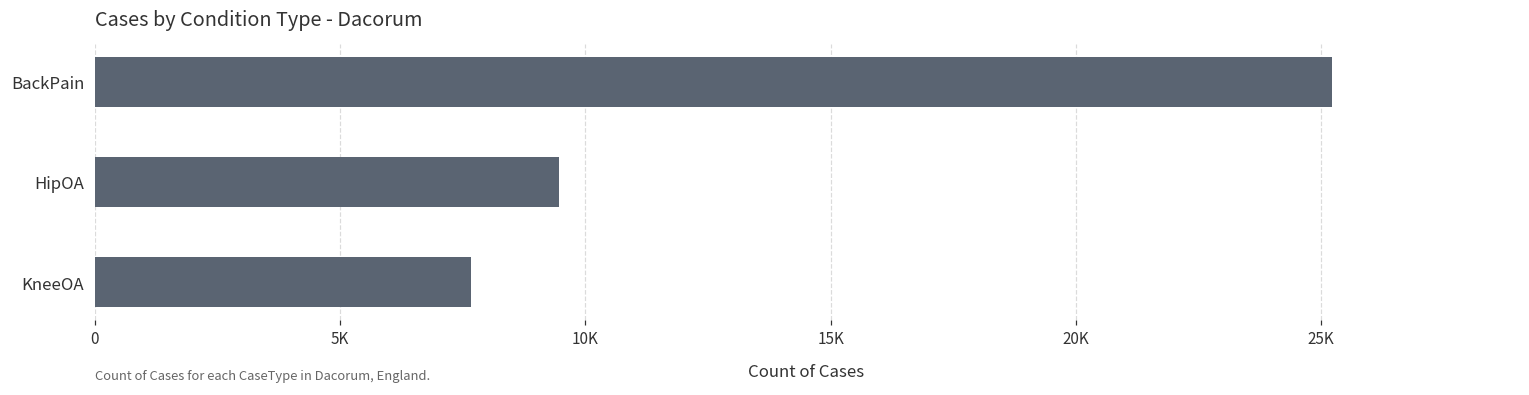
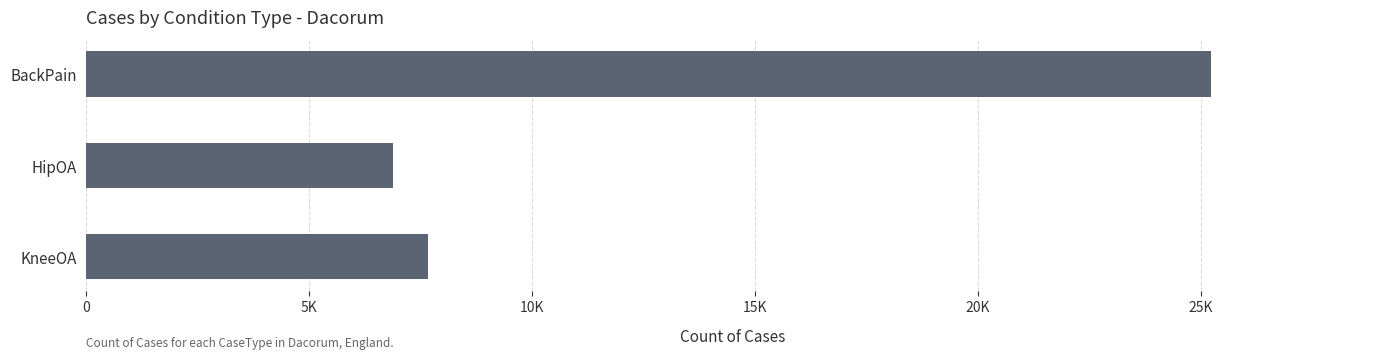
HipOA: 9500 -> 6900
